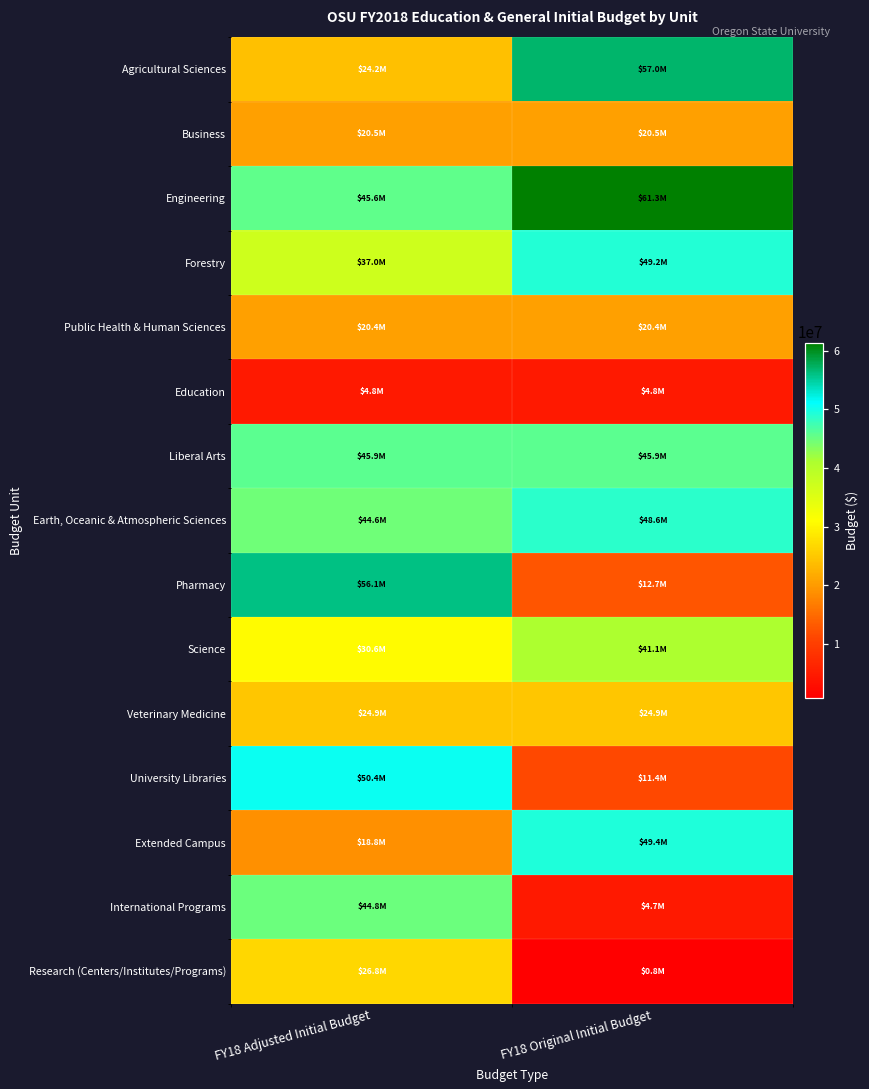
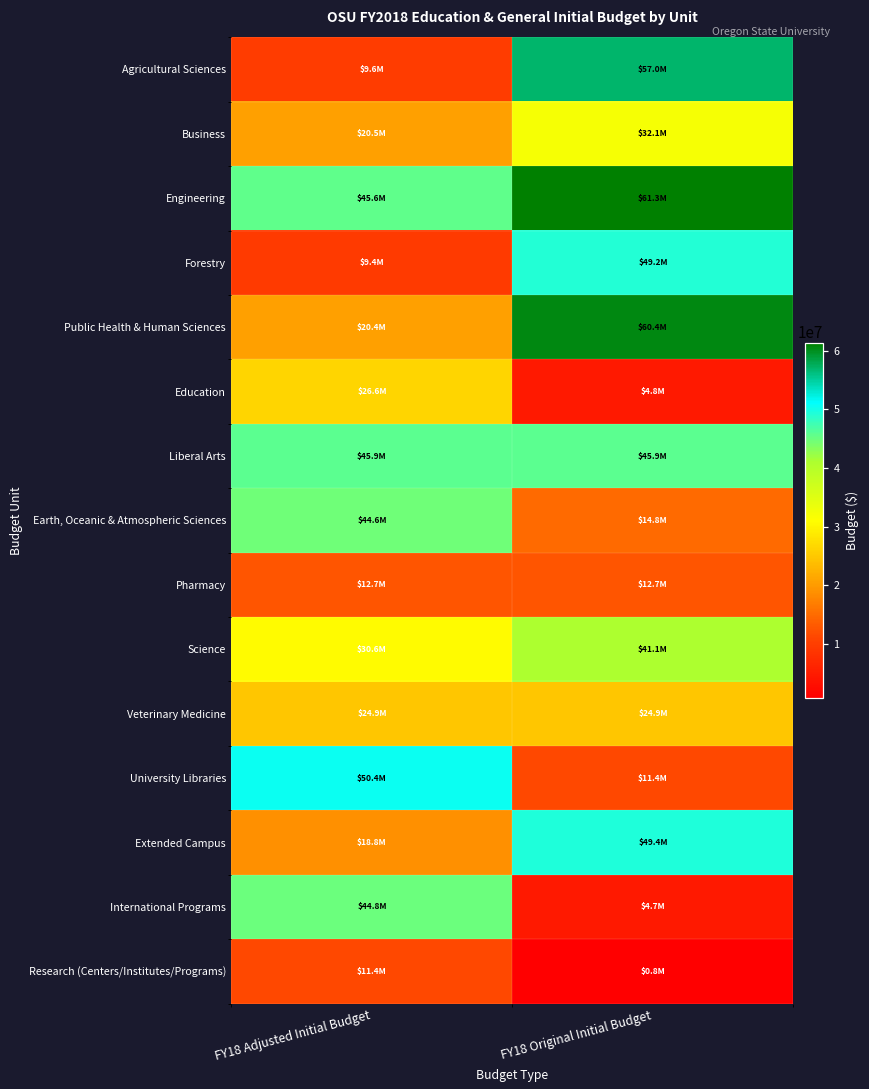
Agricultural Sciences, FY18 Adjusted Initial Budget: $24.2M -> $9.6M
Business, FY18 Original Initial Budget: $20.5M -> $32.1M
Forestry, FY18 Adjusted Initial Budget: $37.0M -> $9.4M
Public Health & Human Sciences, FY18 Original Initial Budget: $20.4M -> $60.4M
Education, FY18 Adjusted Initial Budget: $4.8M -> $26.6M
Earth, Oceanic & Atmospheric Sciences, FY18 Original Initial Budget: $48.6M -> $14.8M
Pharmacy, FY18 Adjusted Initial Budget: $56.1M -> $12.7M
Research (Centers/Institutes/Programs), FY18 Adjusted Initial Budget: $26.8M -> $11.4M
